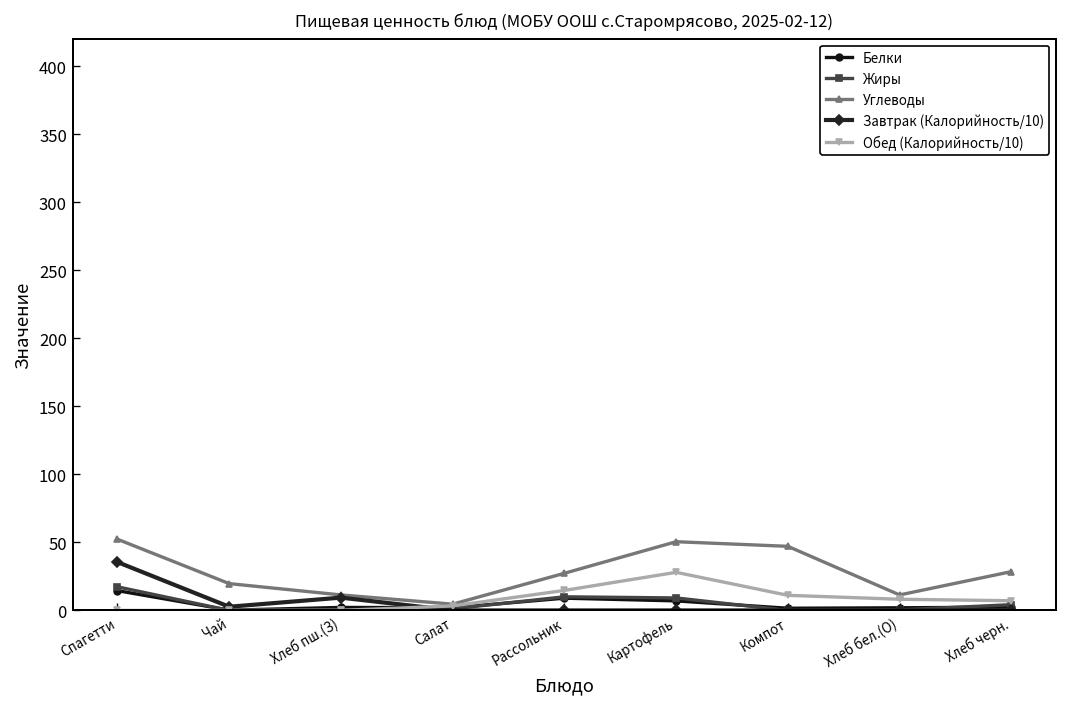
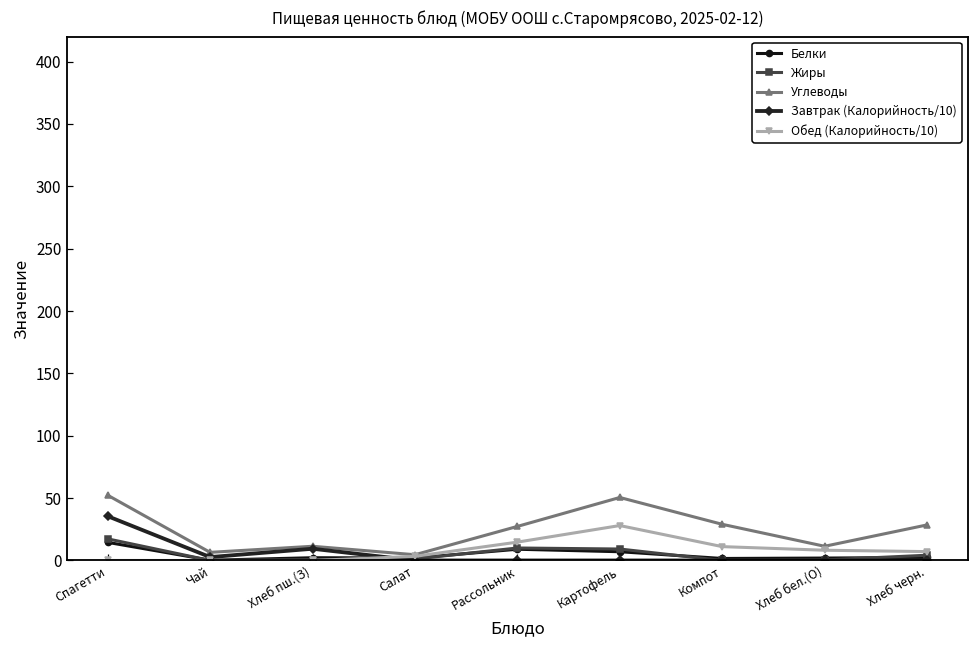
Углеводы, Чай: 20 -> 7
Углеводы, Компот: 47 -> 29
